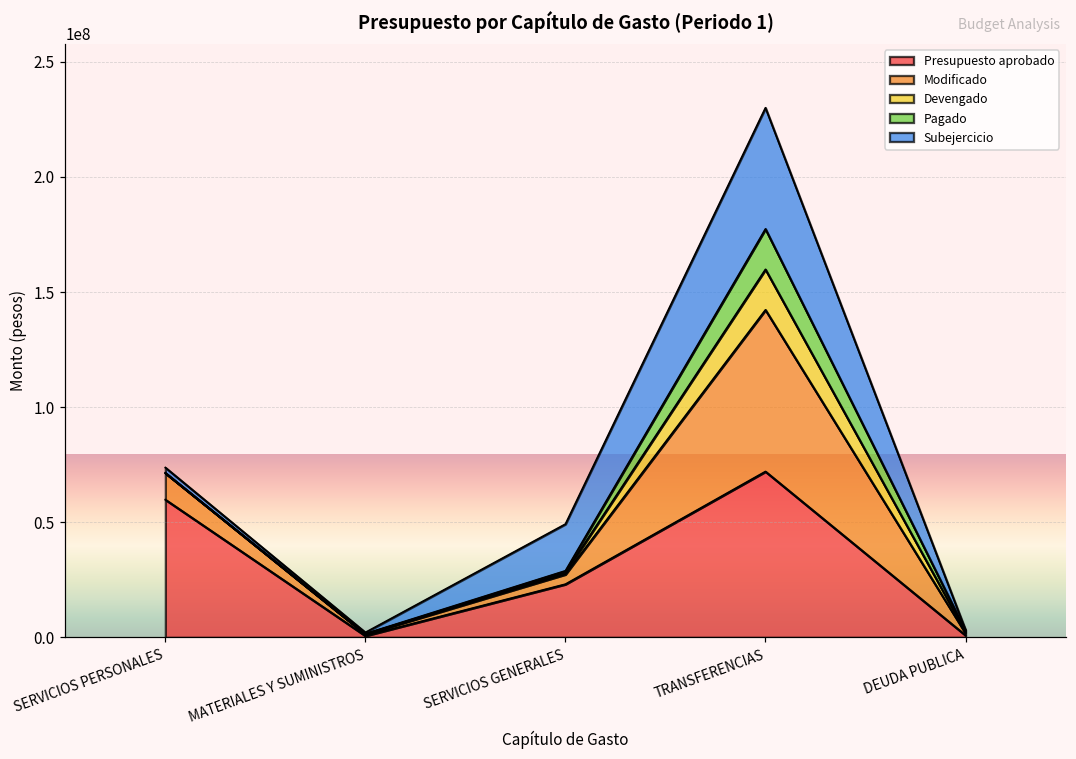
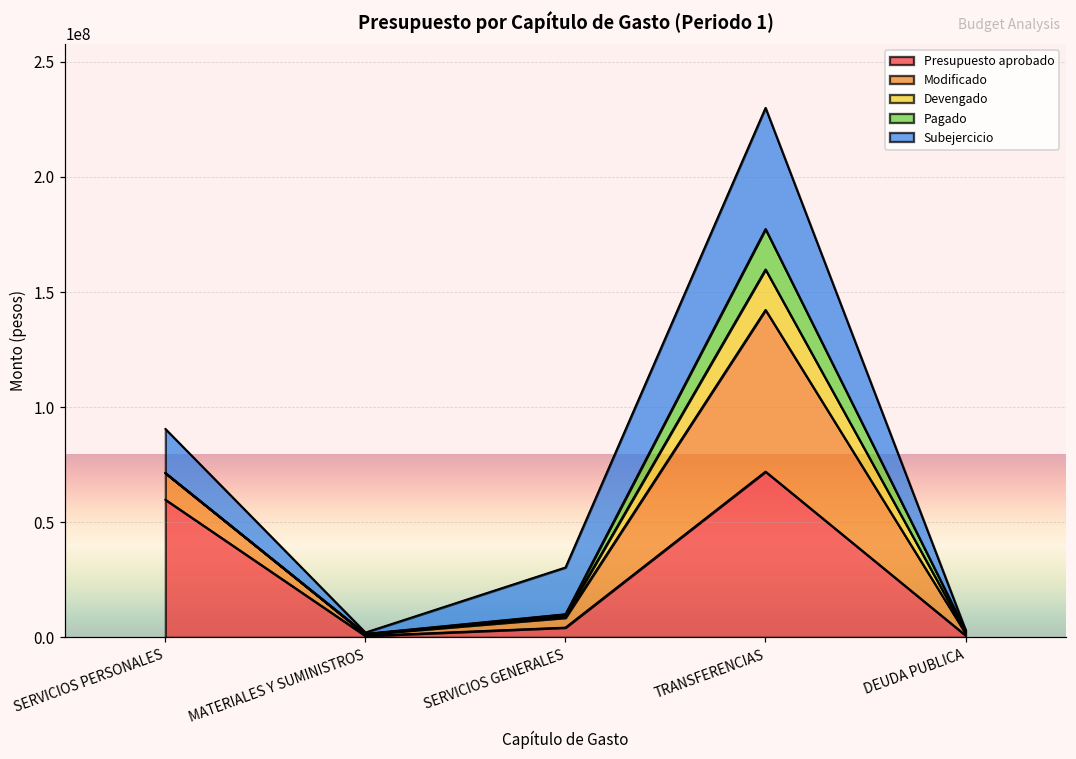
Subejercicio, SERVICIOS PERSONALES: 2000000 -> 19000000
Presupuesto aprobado, SERVICIOS GENERALES: 23000000 -> 4000000
